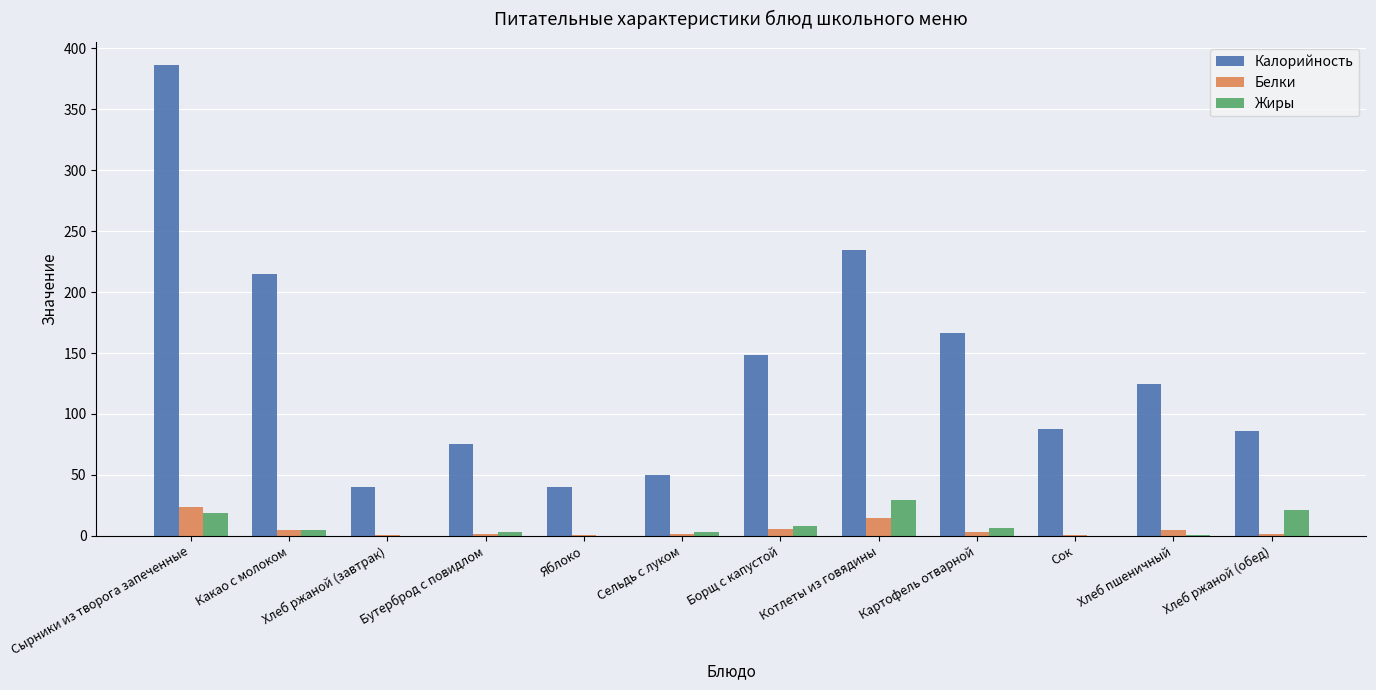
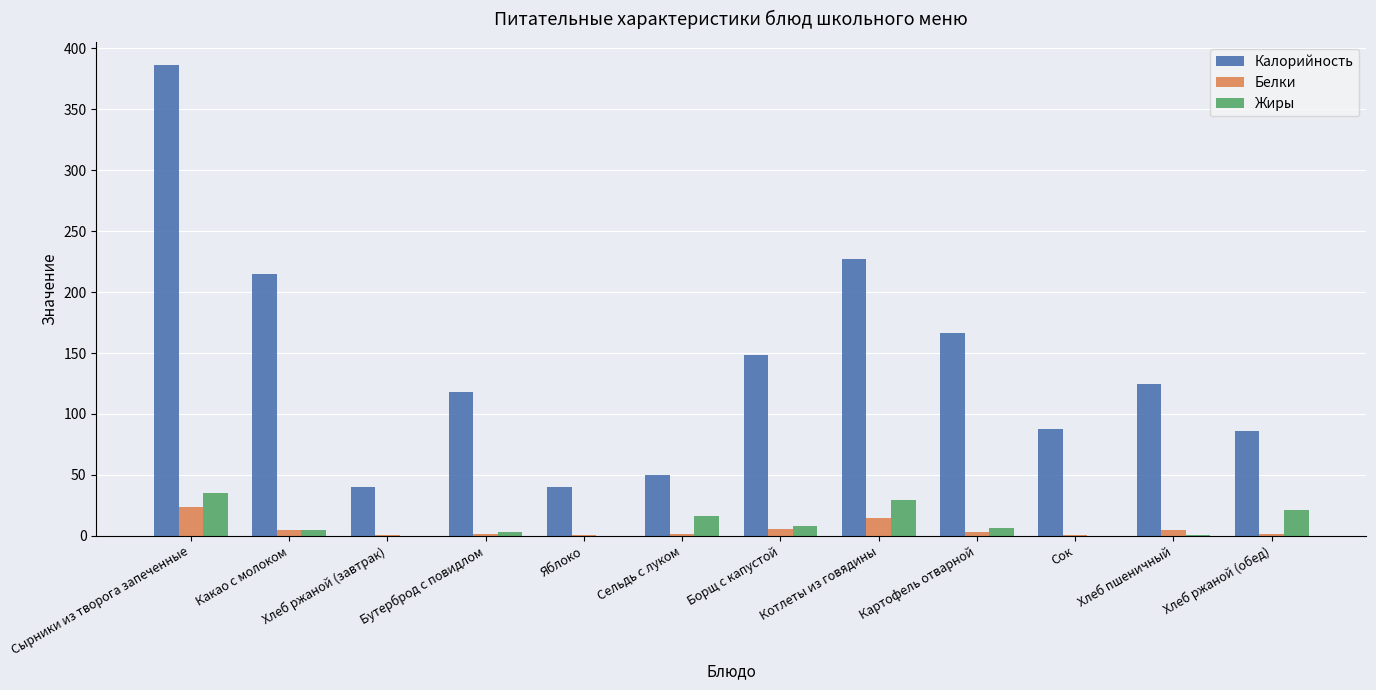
Жиры, Сырники из творога запеченные: 19 -> 35
Калорийность, Бутерброд с повидлом: 75 -> 118
Жиры, Сельдь с луком: 3 -> 16
Калорийность, Котлеты из говядины: 235 -> 227
